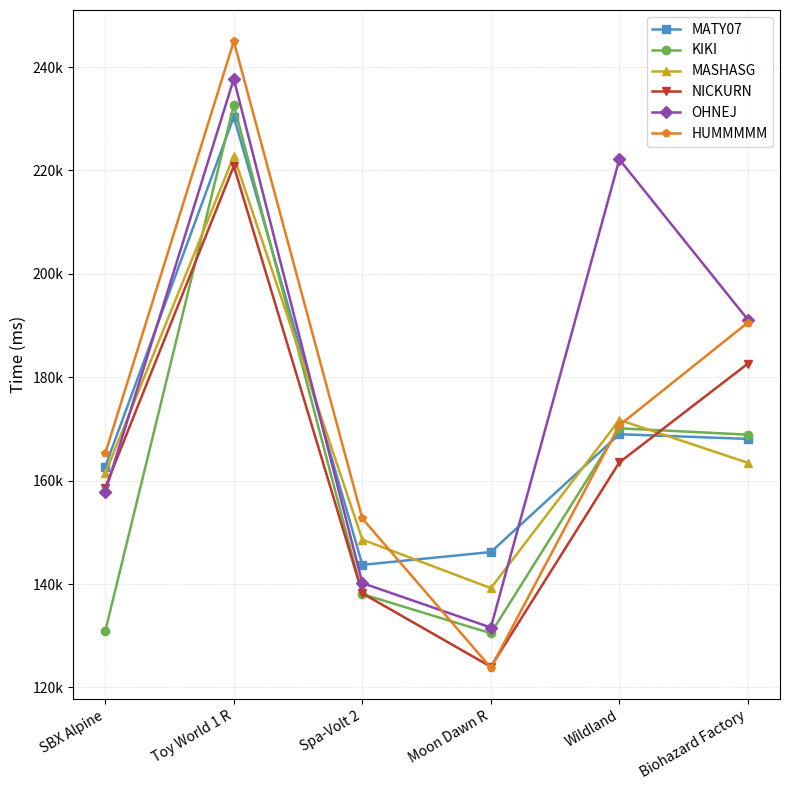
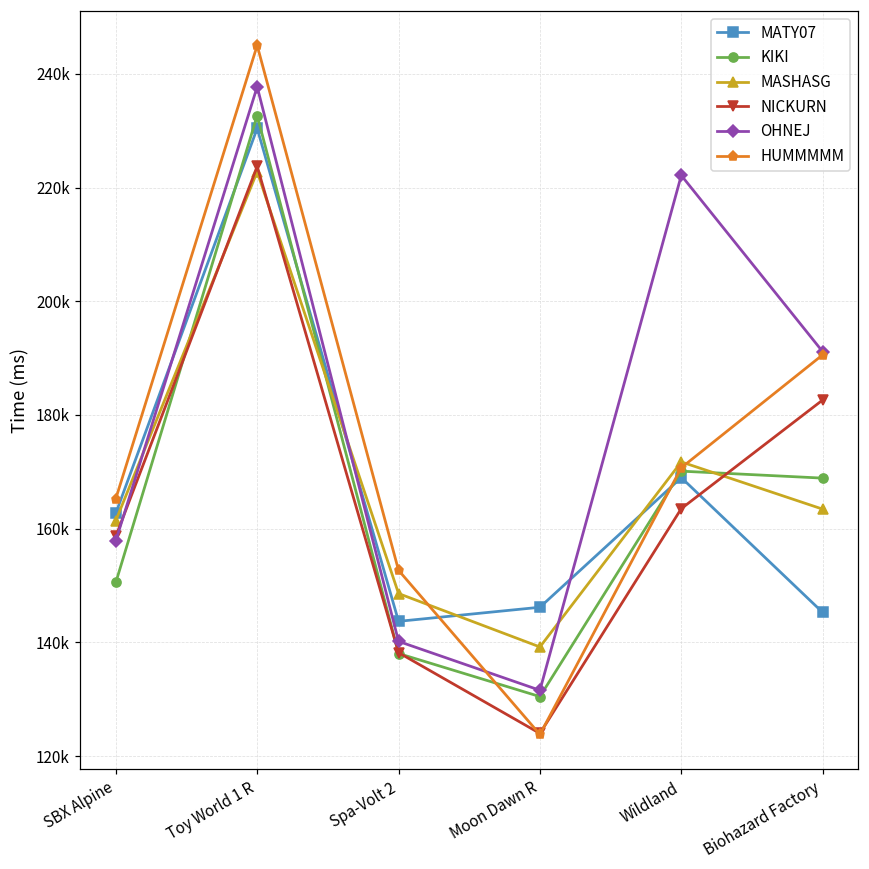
KIKI, SBX Alpine: 131000 -> 151000
NICKURN, Toy World 1 R: 221000 -> 224000
MATY07, Biohazard Factory: 168000 -> 145000
